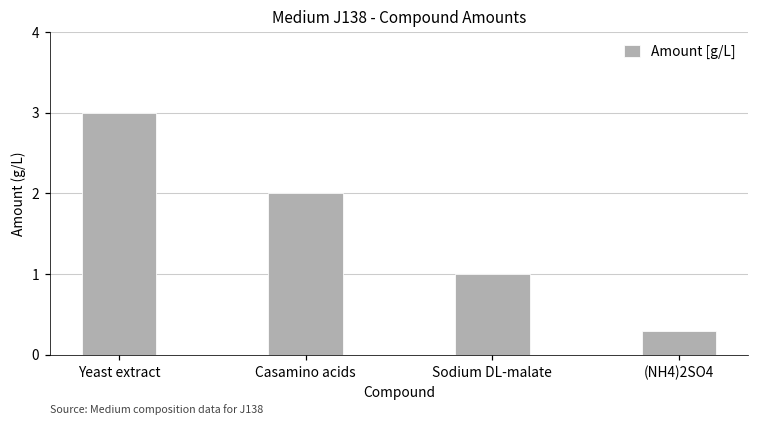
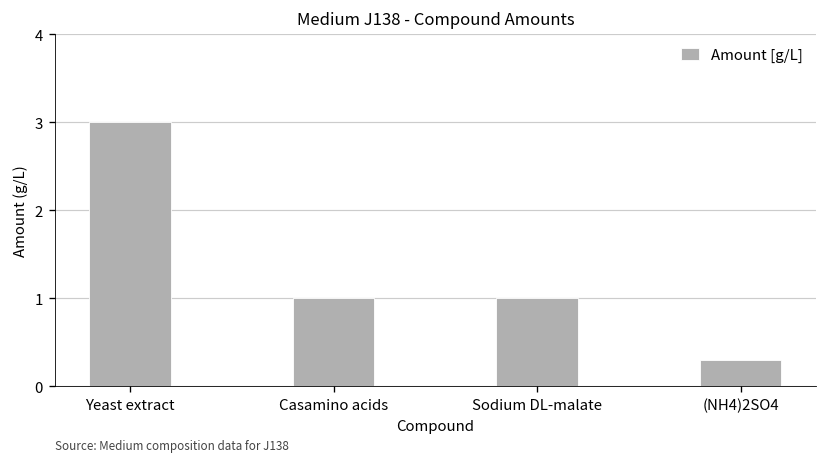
Casamino acids: 2 -> 1
